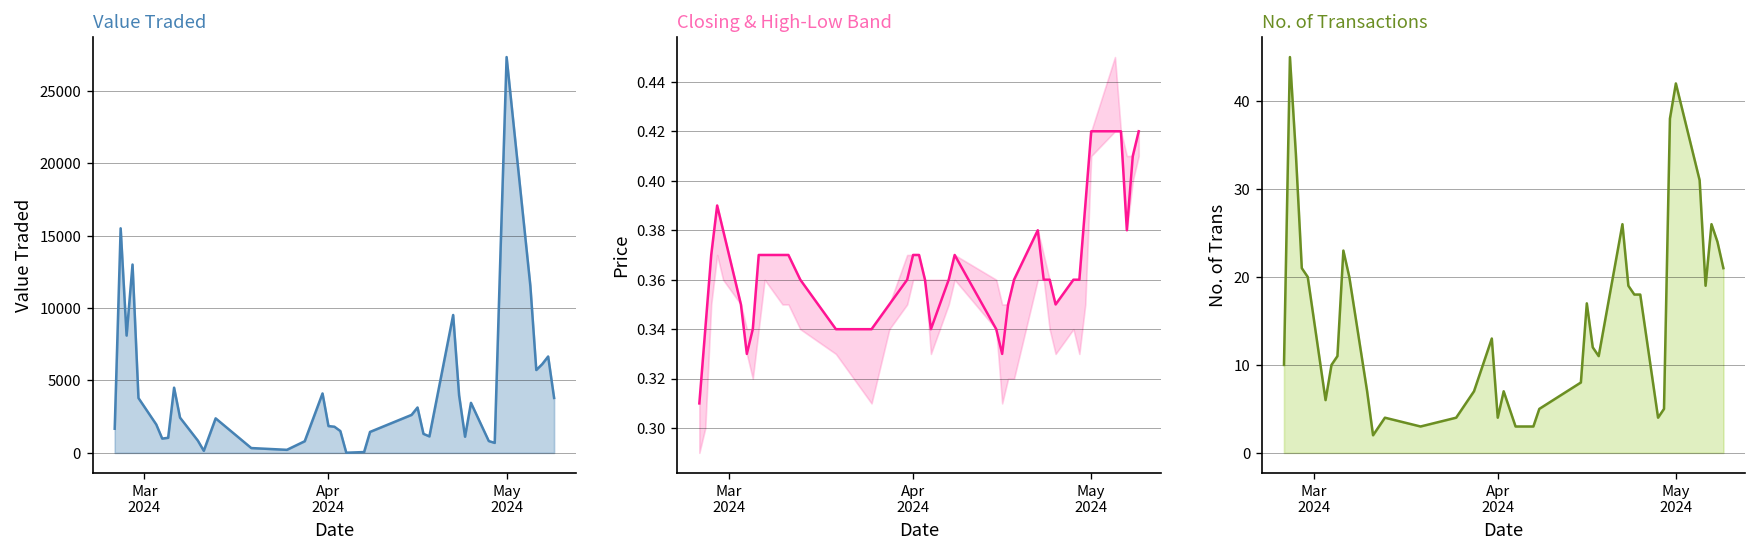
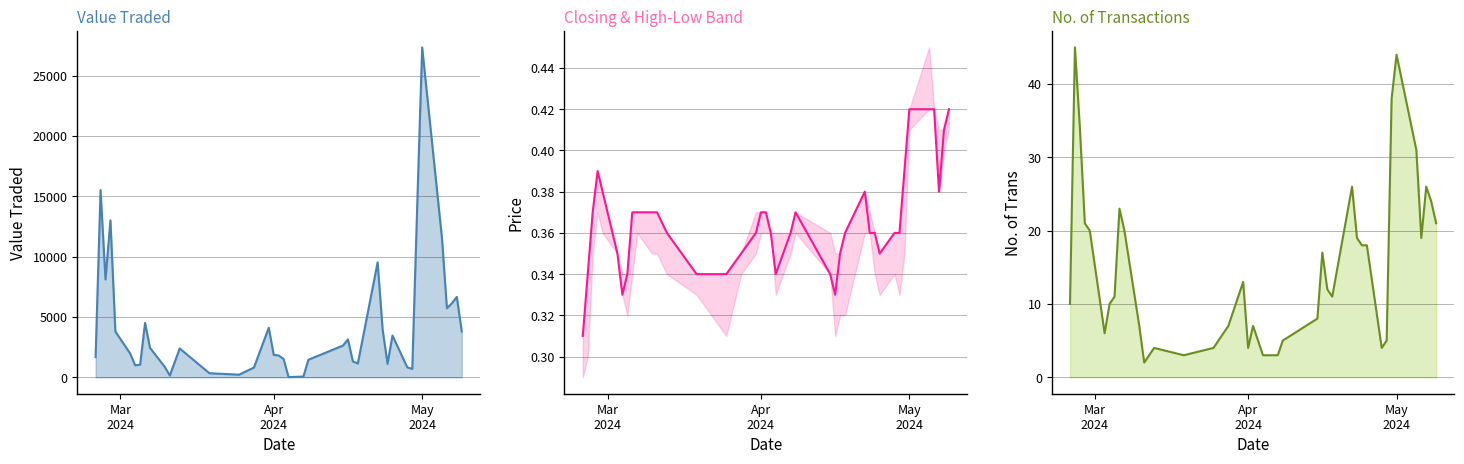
No. of Transactions, May 2024: 42 -> 44
